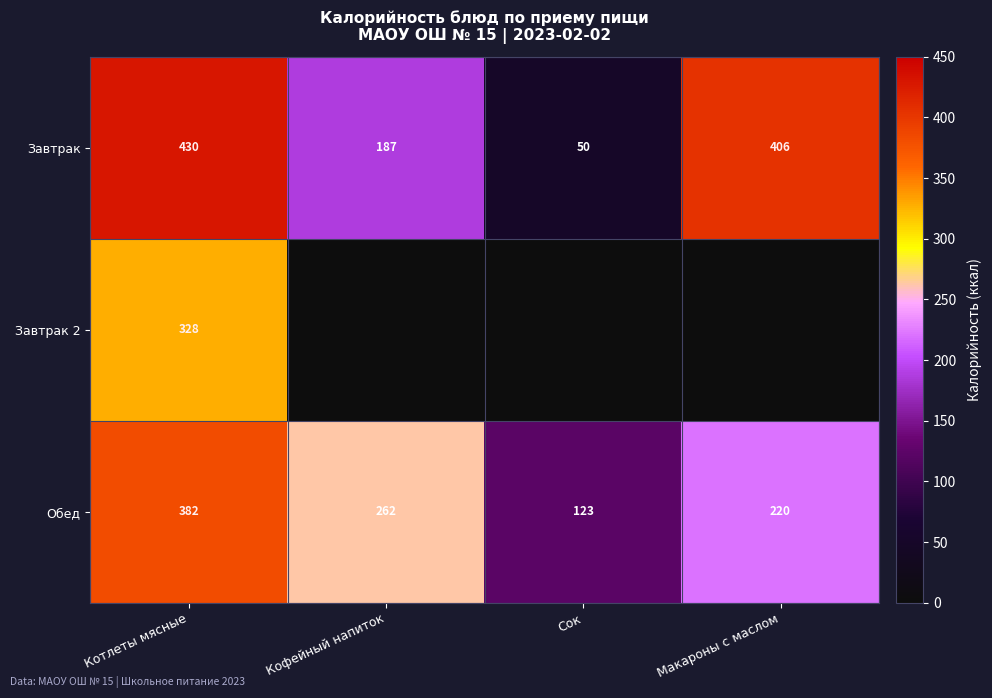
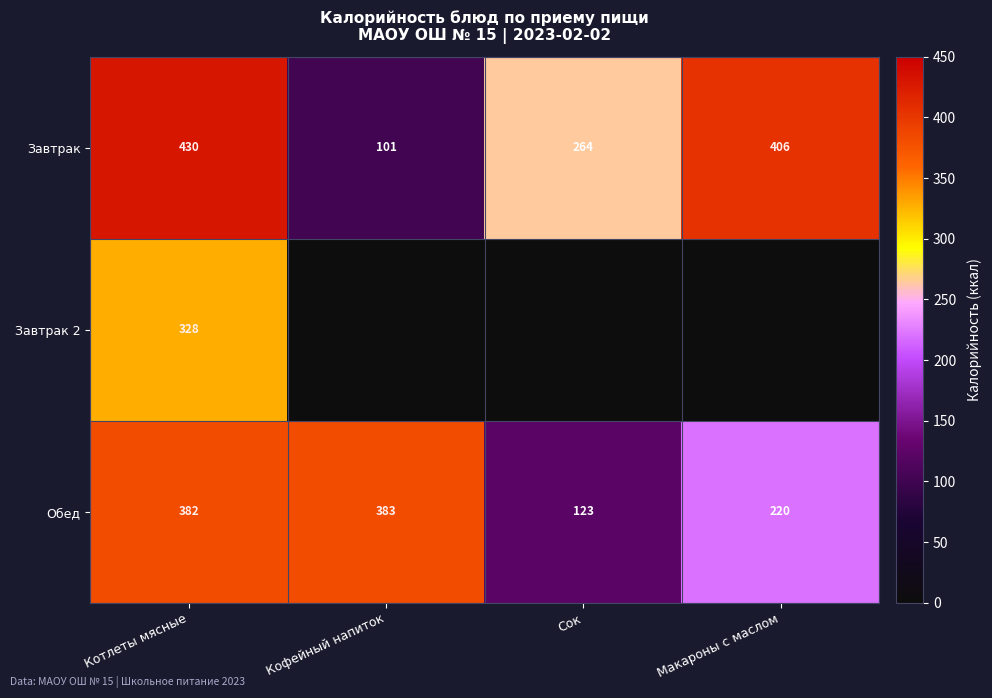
Завтрак, Кофейный напиток: 187 -> 101
Завтрак, Сок: 50 -> 264
Обед, Кофейный напиток: 262 -> 383
